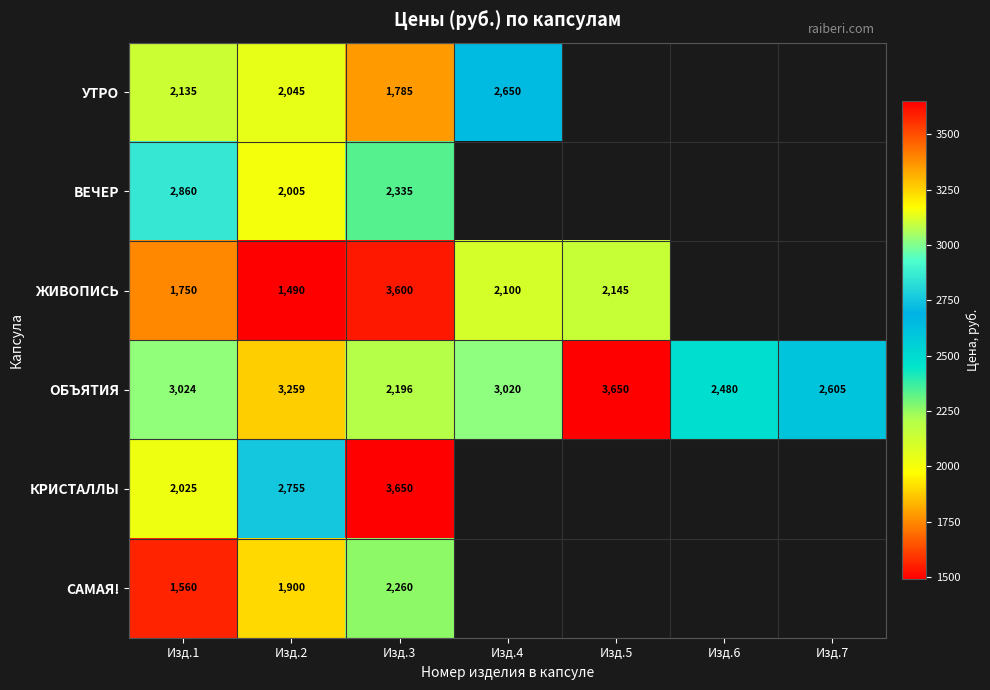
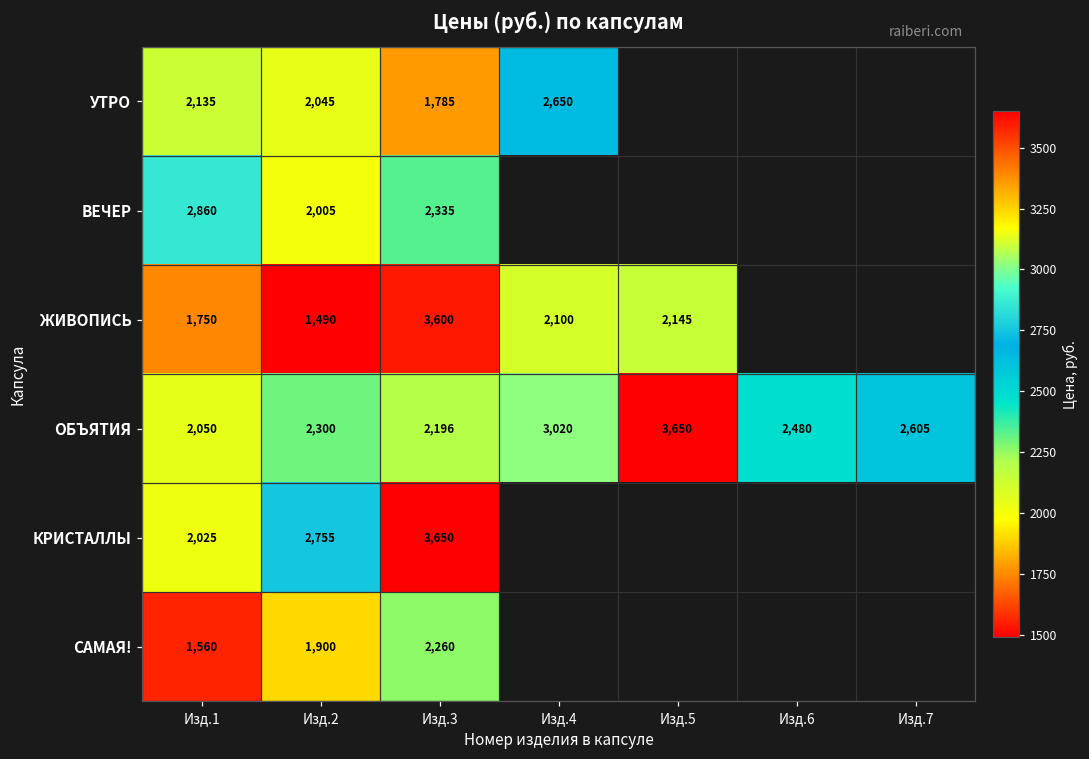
ОБЪЯТИЯ, Изд.1: 3,024 -> 2,050
ОБЪЯТИЯ, Изд.2: 3,259 -> 2,300
